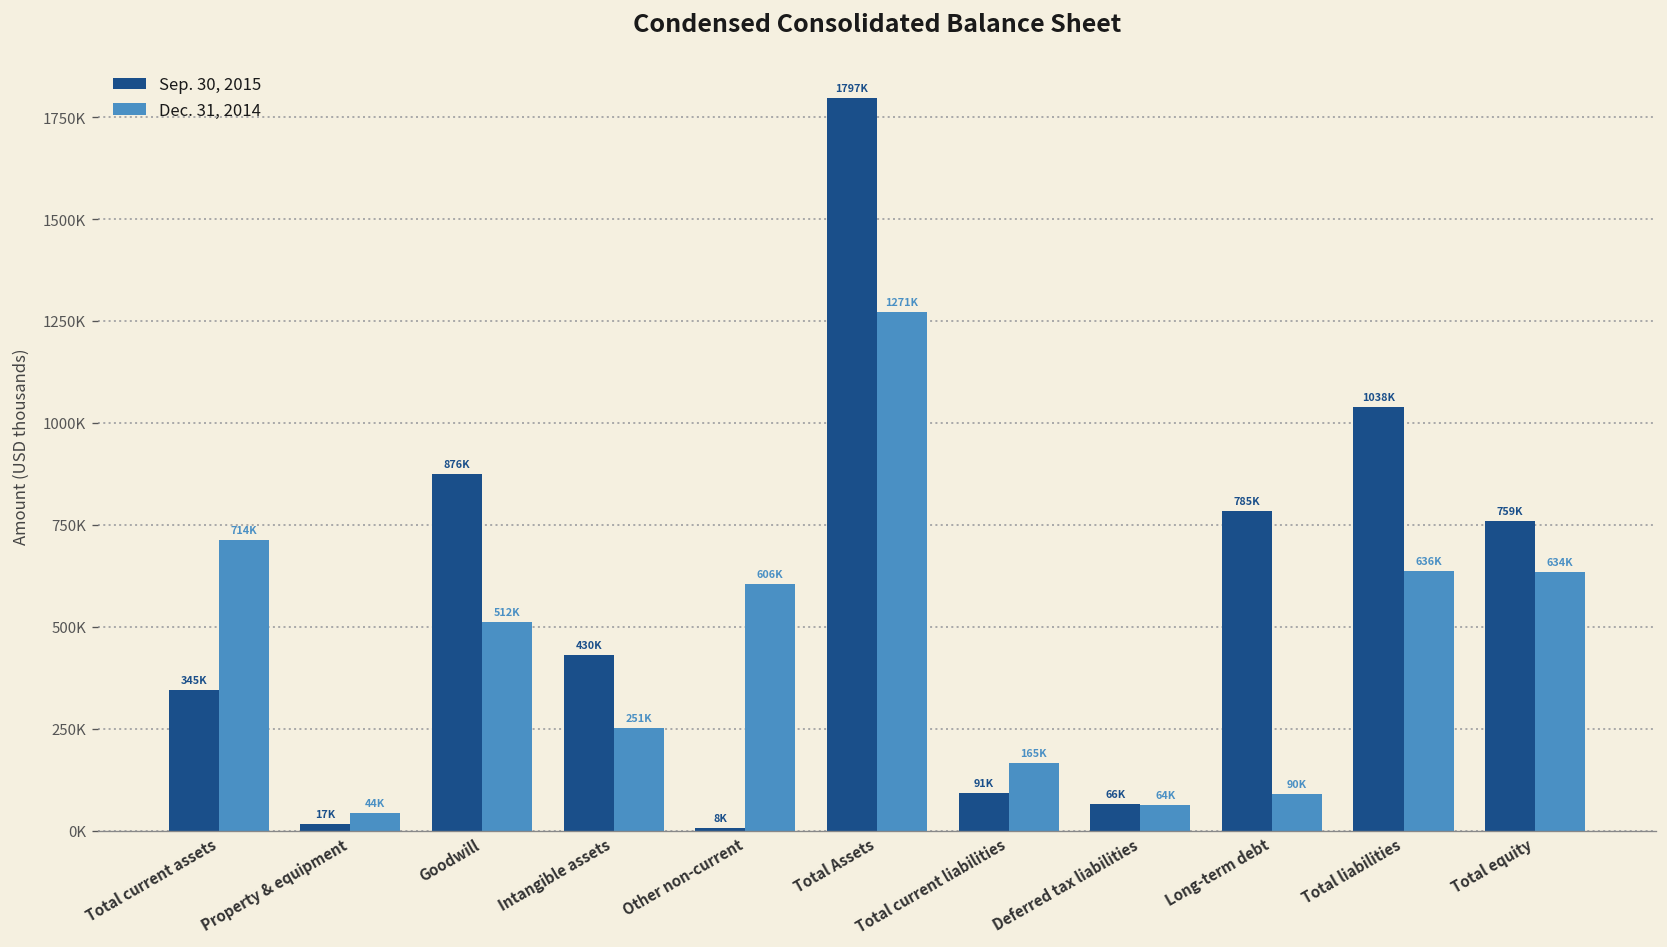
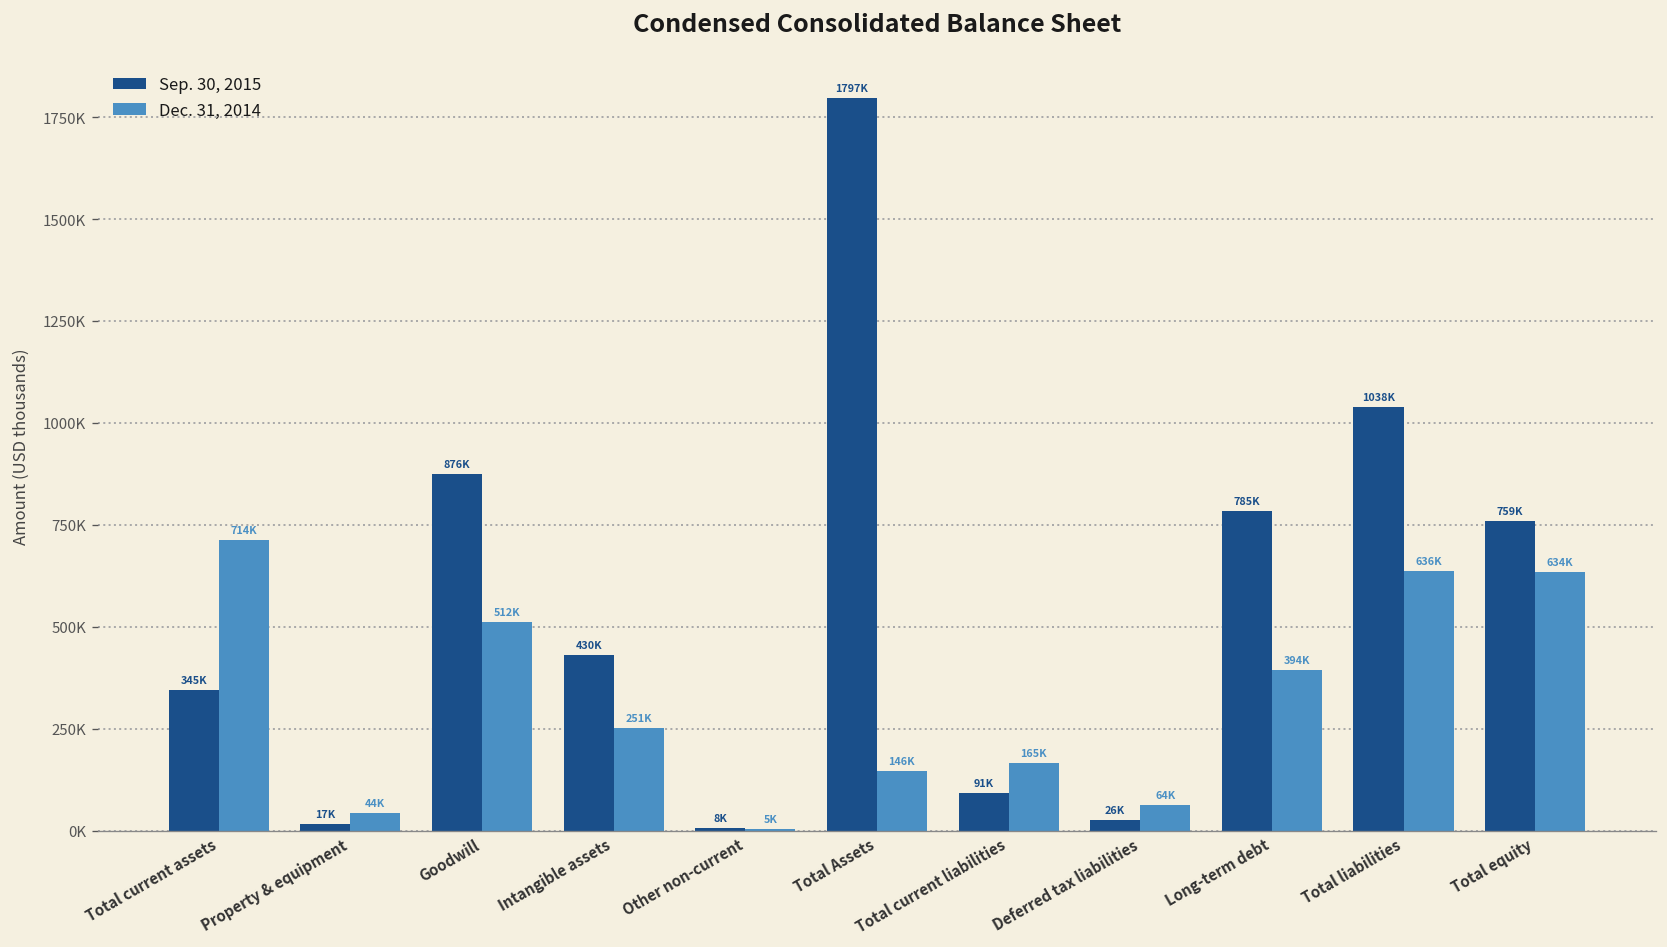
Dec. 31, 2014, Other non-current: 606K -> 5K
Dec. 31, 2014, Total Assets: 1271K -> 146K
Sep. 30, 2015, Deferred tax liabilities: 66K -> 26K
Dec. 31, 2014, Long-term debt: 90K -> 394K
